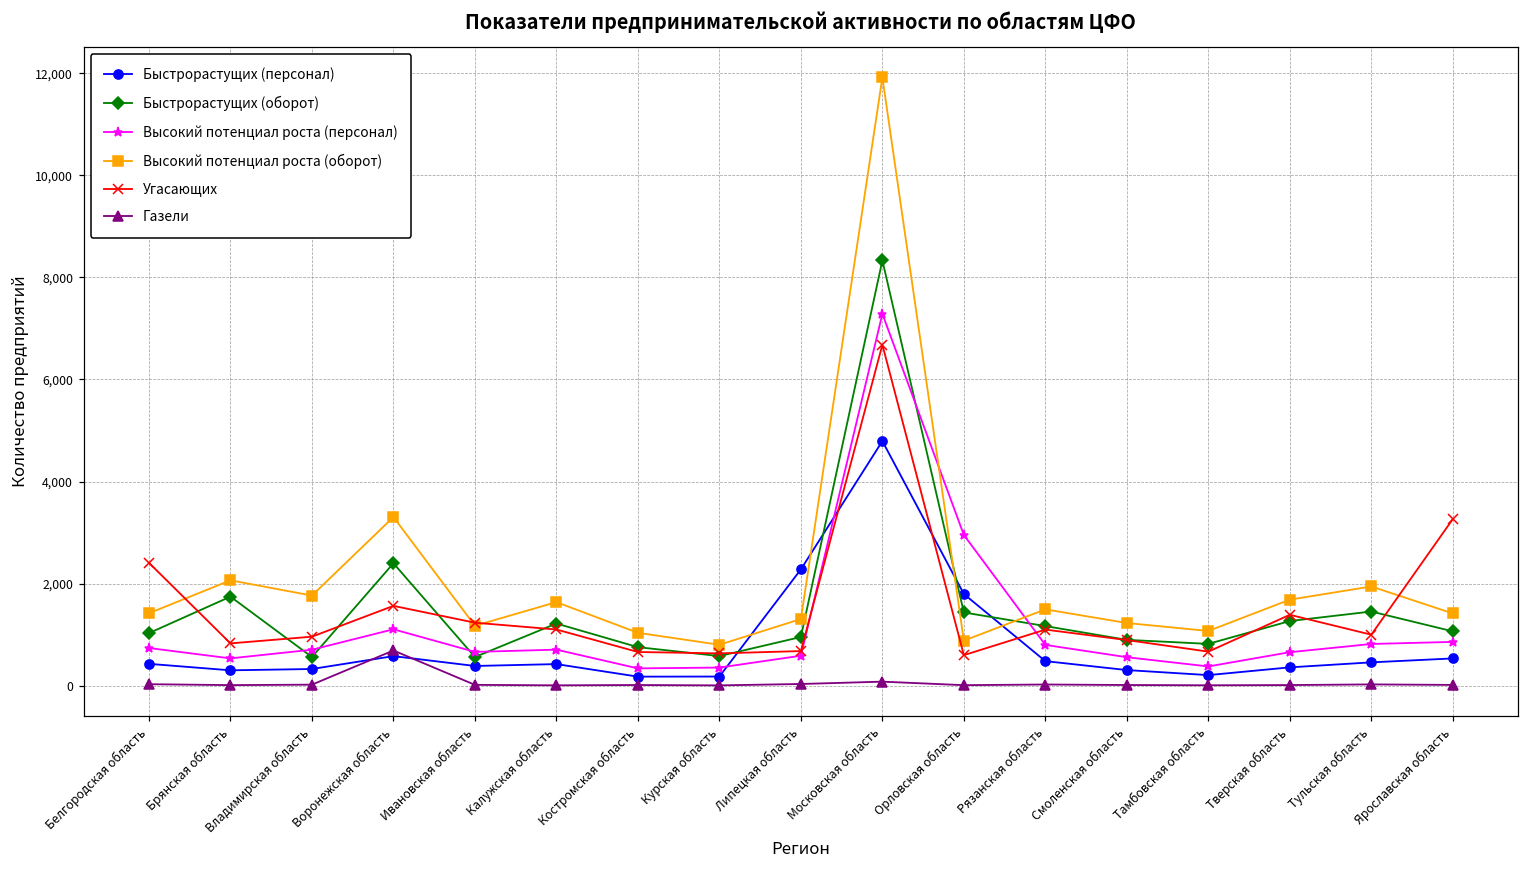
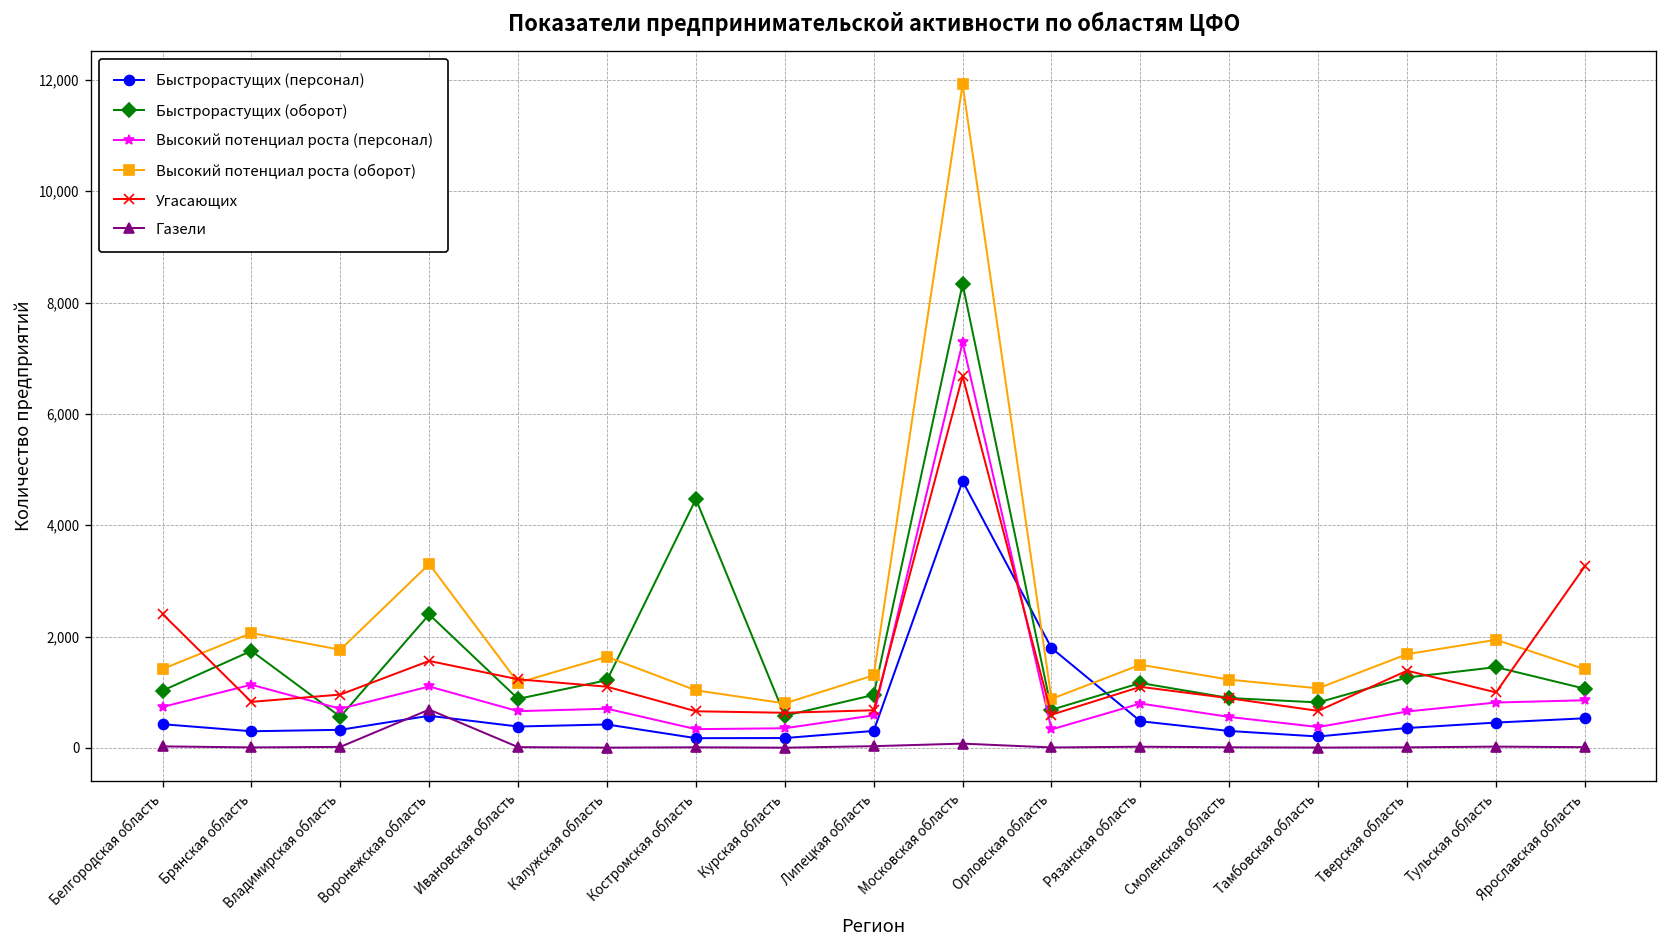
Высокий потенциал роста (персонал), Брянская область: 500 -> 1,100
Быстрорастущих (оборот), Ивановская область: 600 -> 900
Быстрорастущих (оборот), Костромская область: 800 -> 4,500
Быстрорастущих (персонал), Липецкая область: 2,300 -> 300
Быстрорастущих (оборот), Орловская область: 1,400 -> 700
Высокий потенциал роста (персонал), Орловская область: 3,000 -> 300
